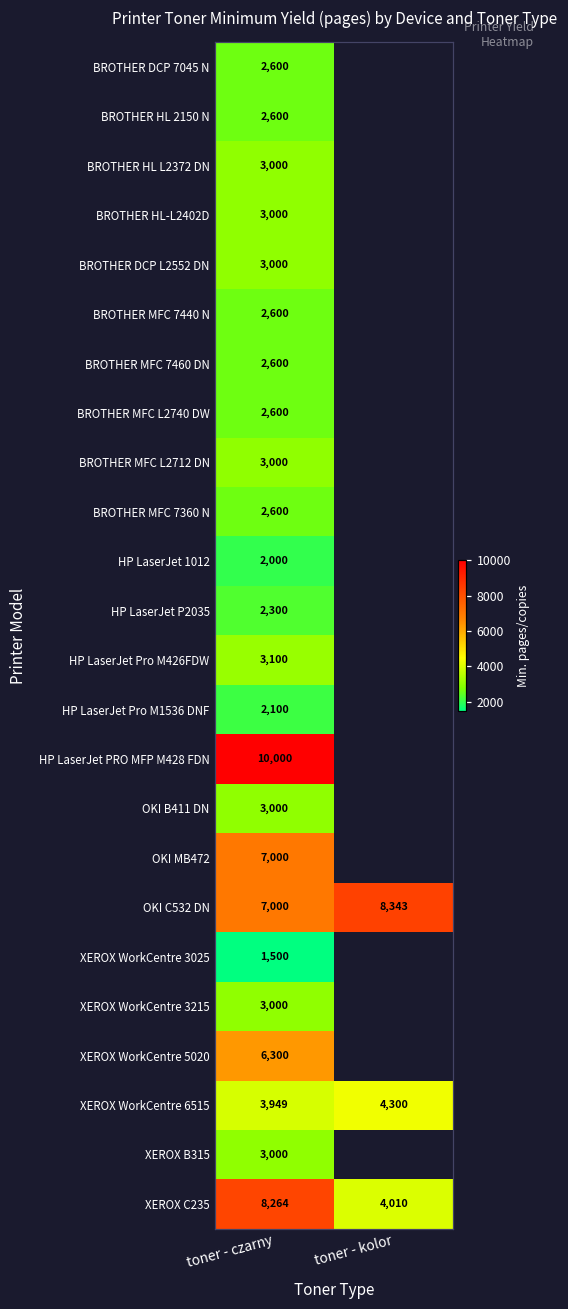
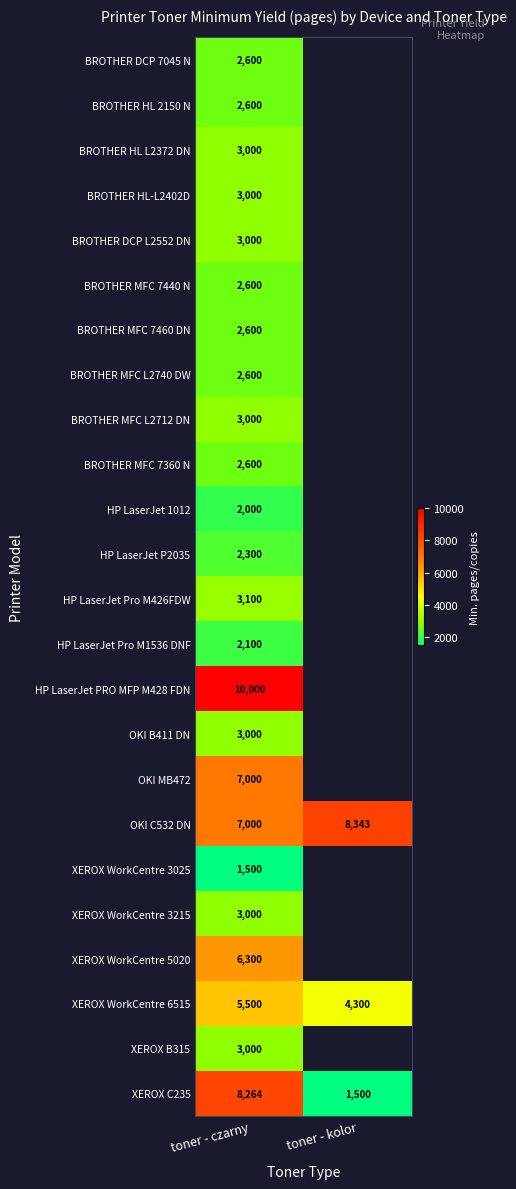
XEROX WorkCentre 6515, toner - czarny: 3,949 -> 5,500
XEROX C235, toner - kolor: 4,010 -> 1,500
